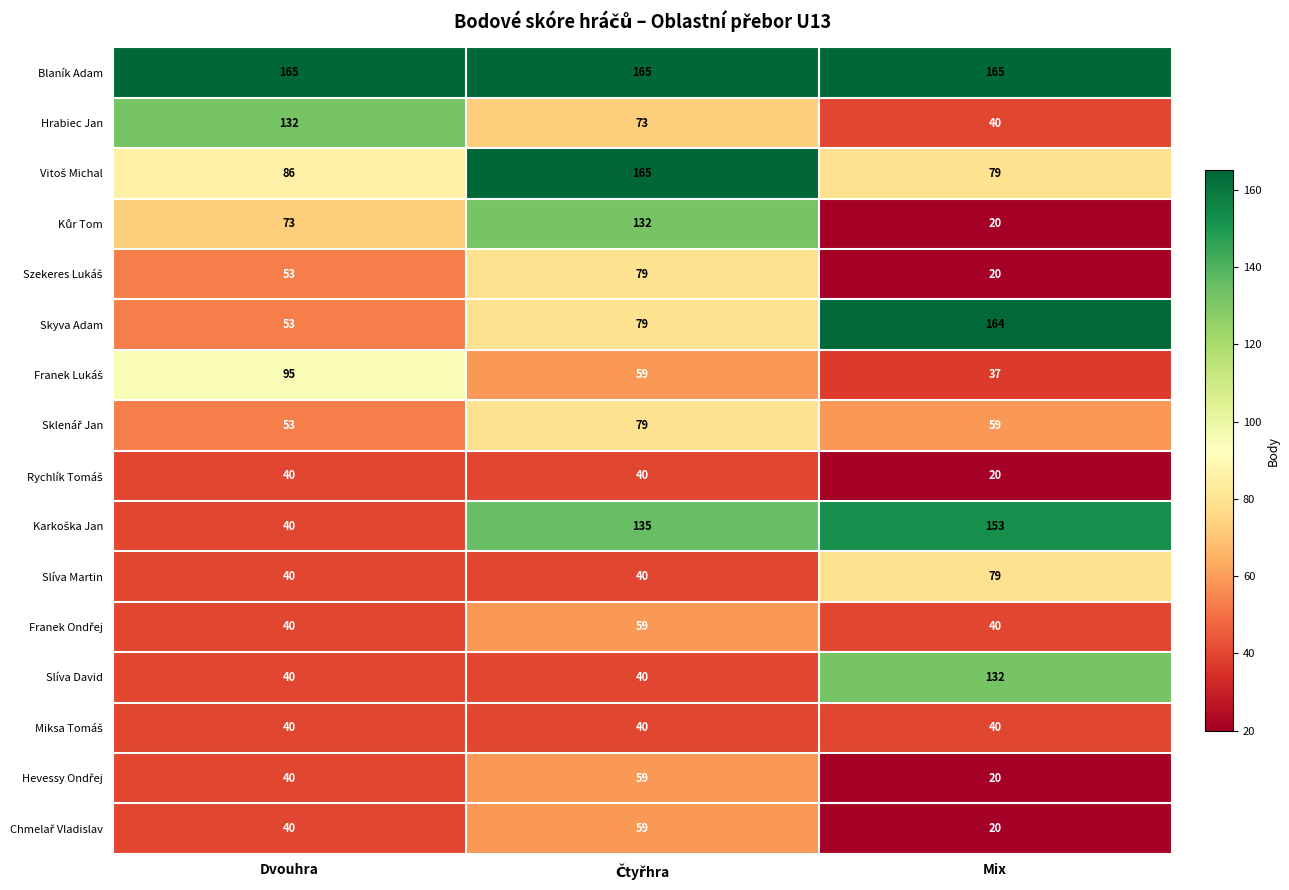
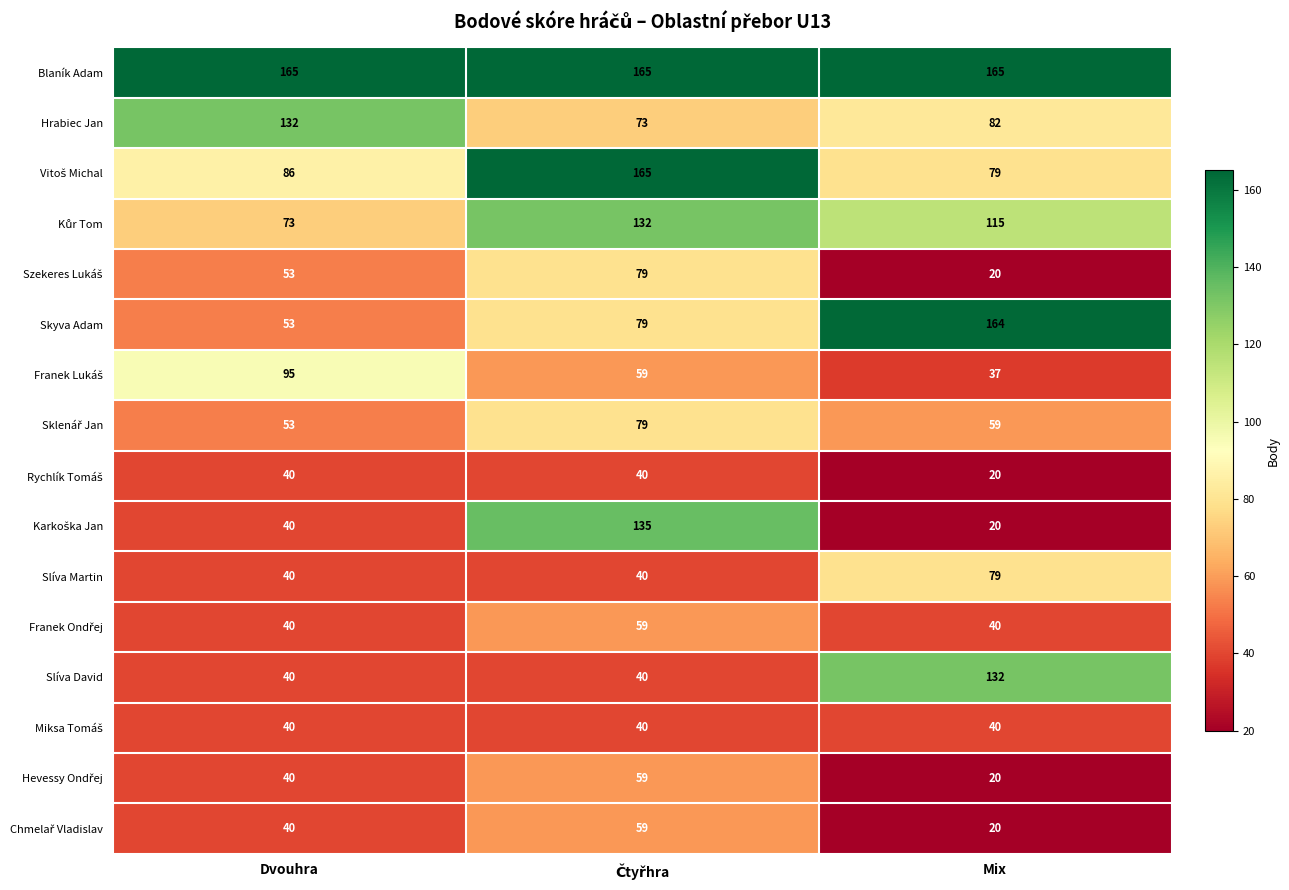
Hrabiec Jan, Mix: 40 -> 82
Kůr Tom, Mix: 20 -> 115
Karkoška Jan, Mix: 153 -> 20
